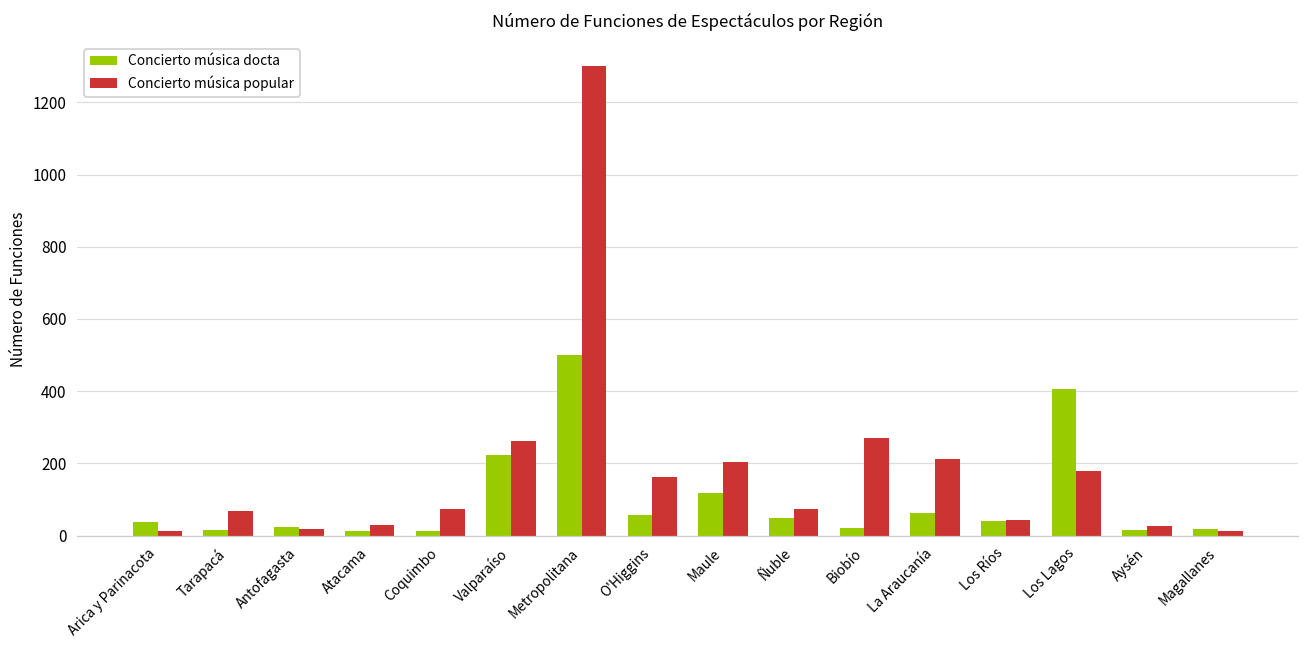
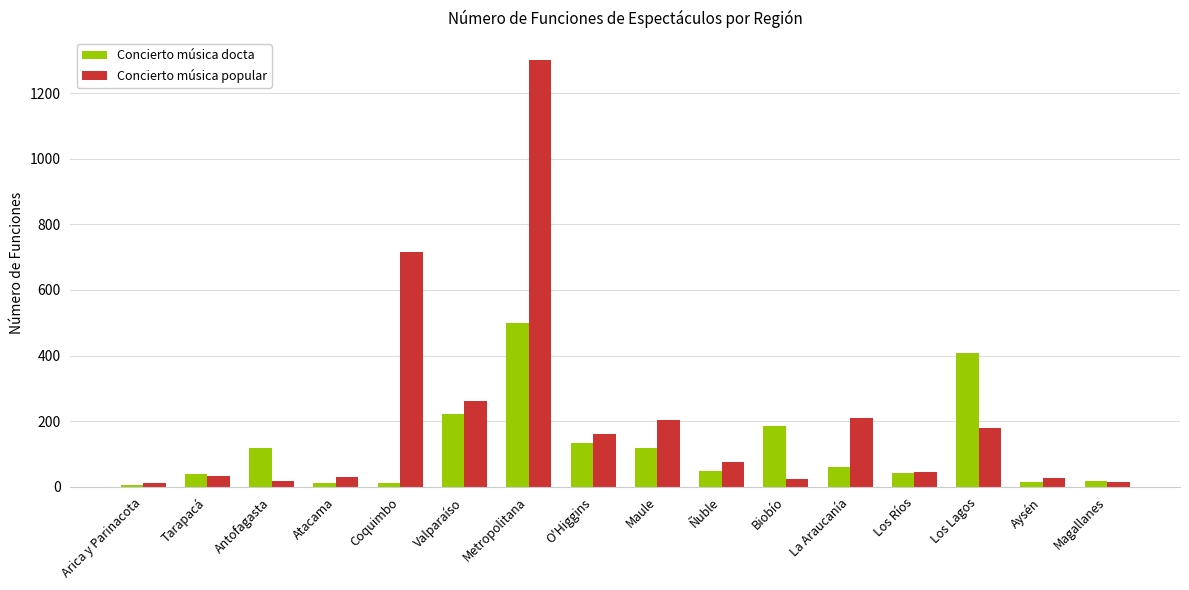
Concierto música docta, Arica y Parinacota: 40 -> 10
Concierto música docta, Tarapacá: 20 -> 40
Concierto música popular, Tarapacá: 70 -> 30
Concierto música docta, Antofagasta: 20 -> 120
Concierto música popular, Coquimbo: 80 -> 720
Concierto música docta, O'Higgins: 60 -> 130
Concierto música docta, Biobío: 20 -> 190
Concierto música popular, Biobío: 270 -> 20
